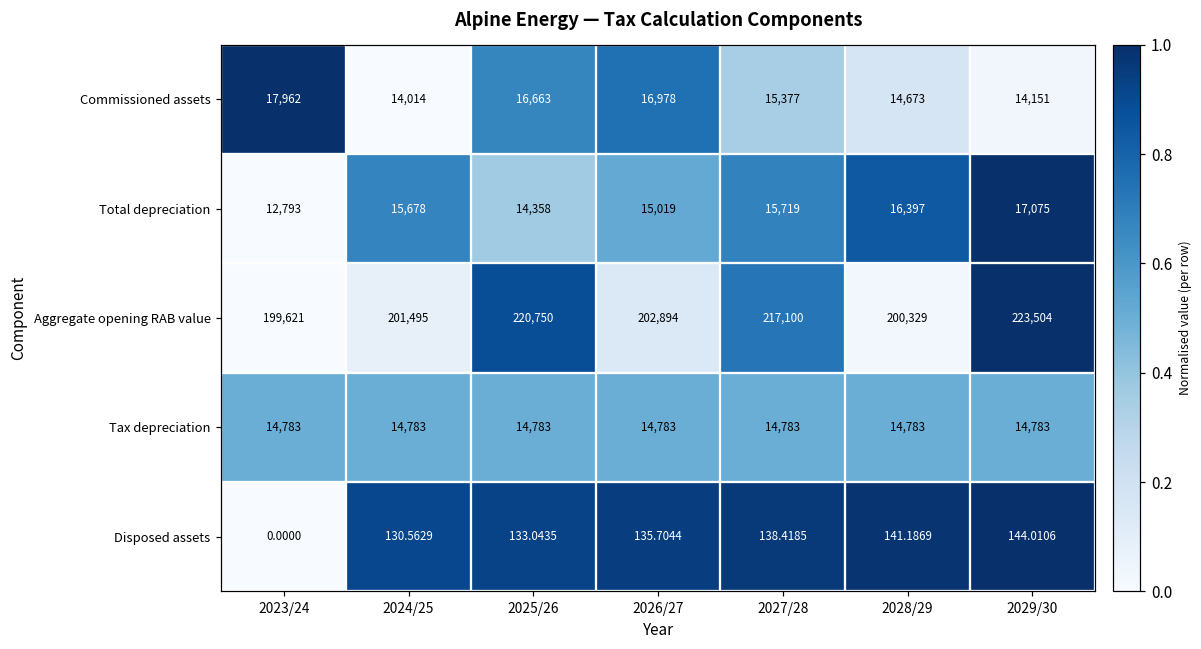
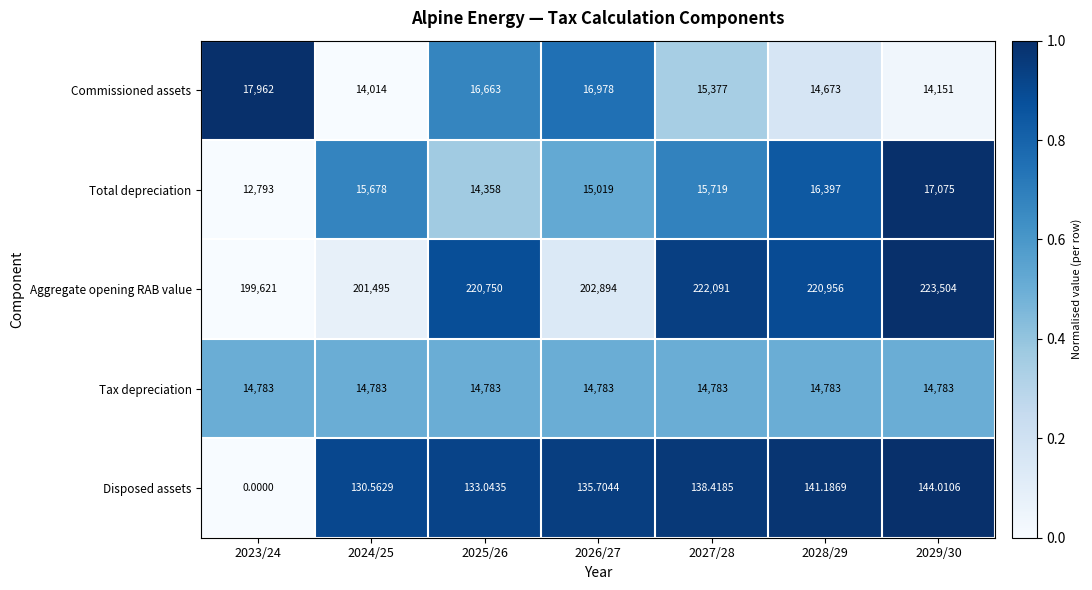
Aggregate opening RAB value, 2027/28: 217,100 -> 222,091
Aggregate opening RAB value, 2028/29: 200,329 -> 220,956
